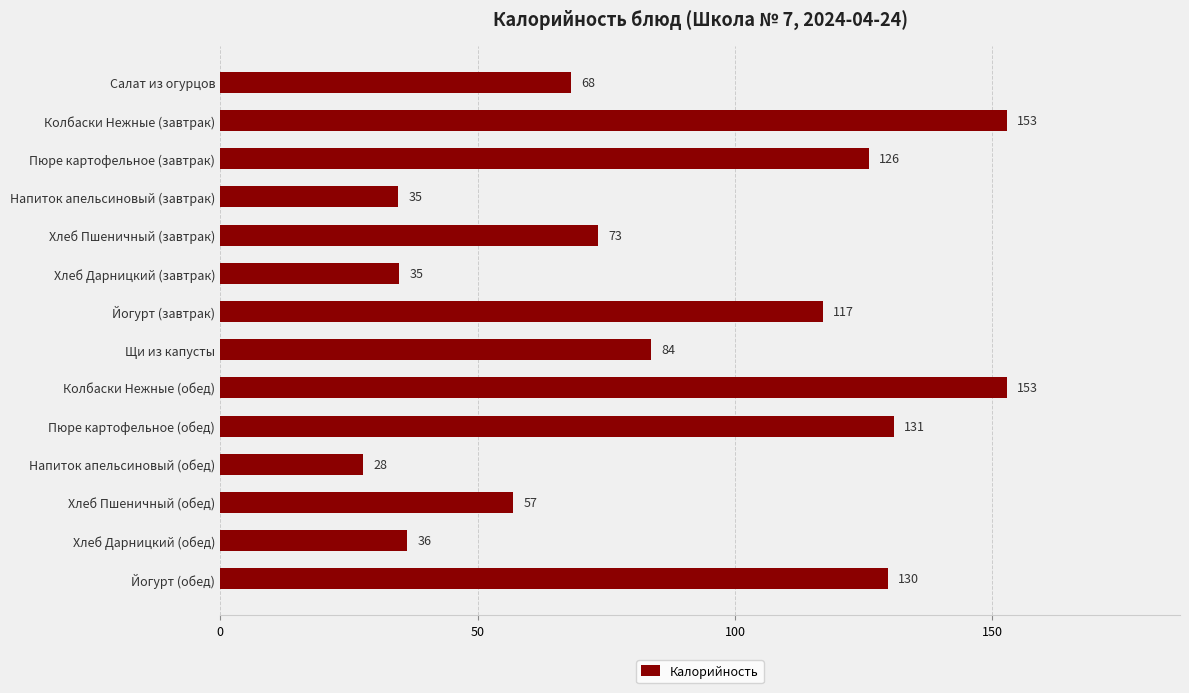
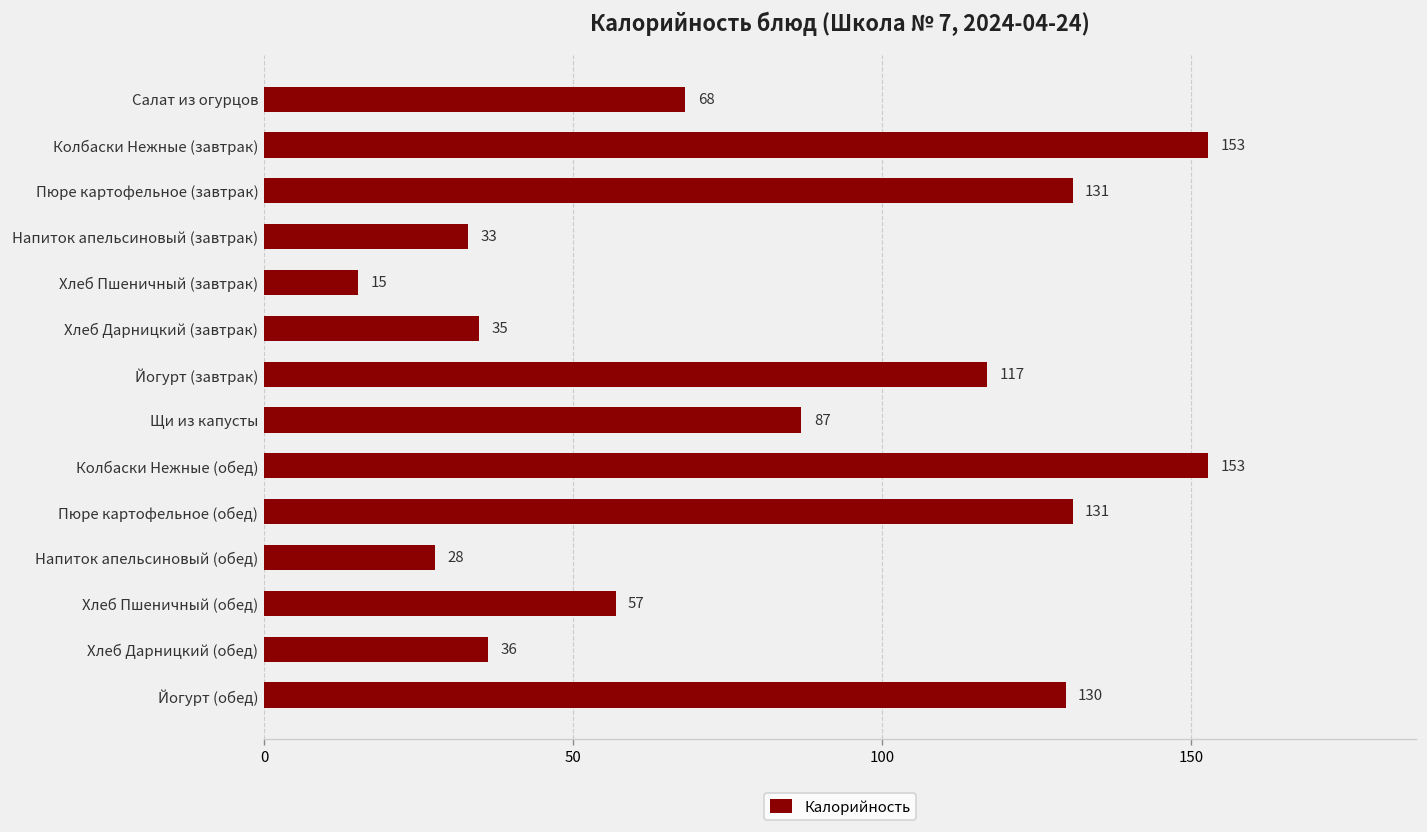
Пюре картофельное (завтрак): 126 -> 131
Напиток апельсиновый (завтрак): 35 -> 33
Хлеб Пшеничный (завтрак): 73 -> 15
Щи из капусты: 84 -> 87
